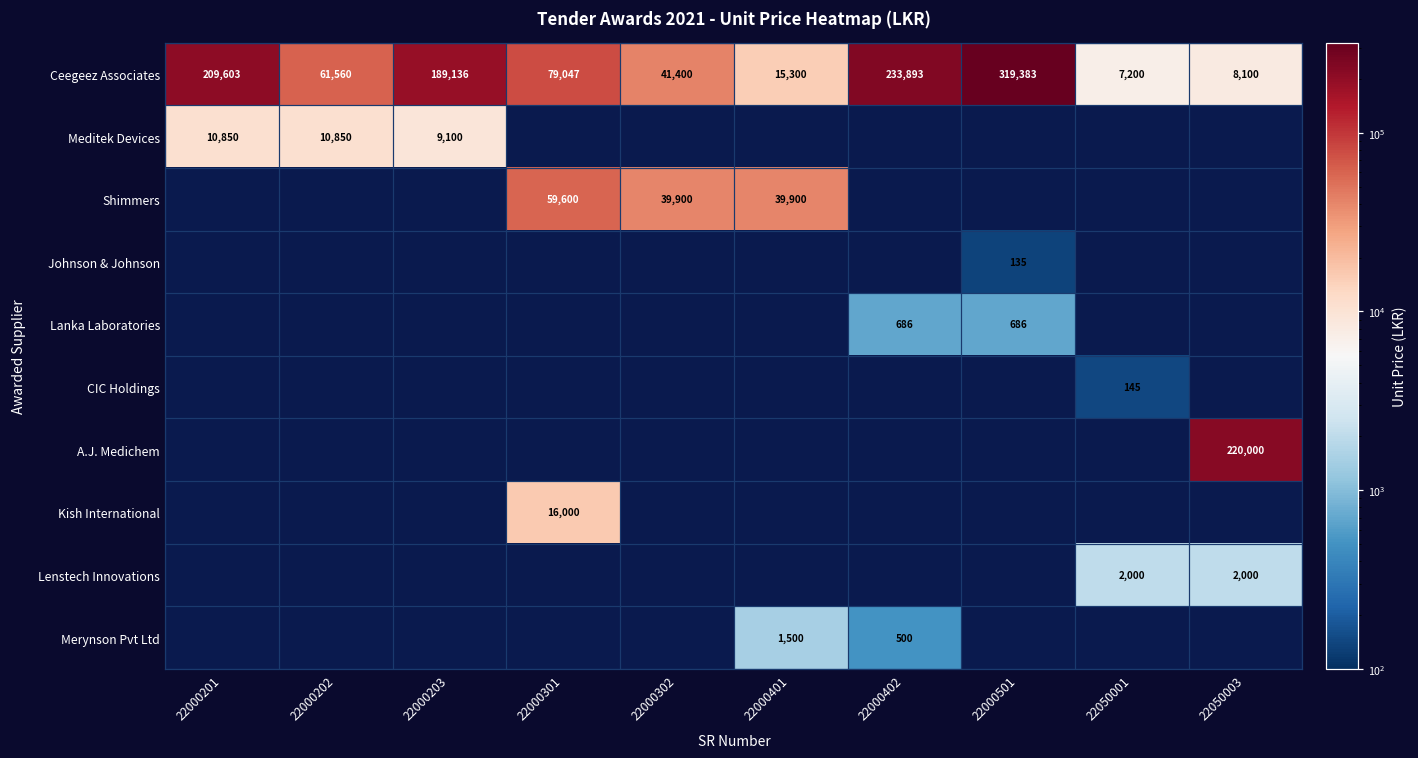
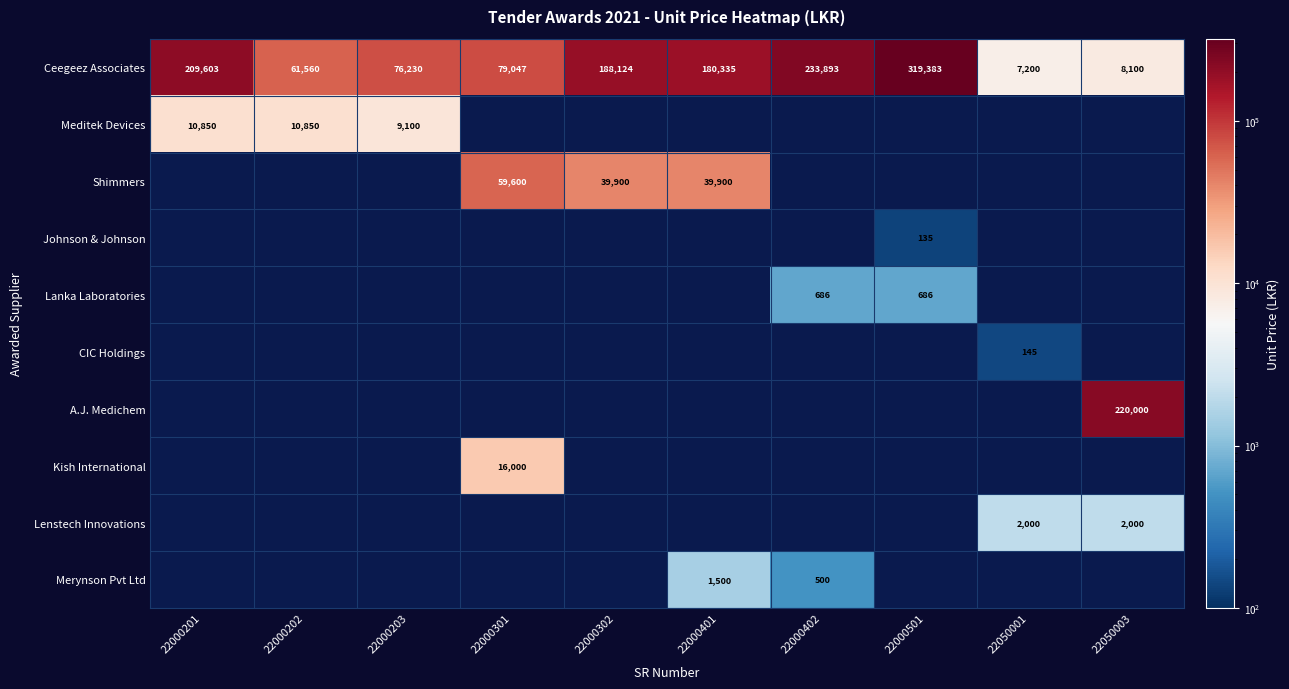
Ceegeez Associates, 22000203: 189,136 -> 76,230
Ceegeez Associates, 22000302: 41,400 -> 188,124
Ceegeez Associates, 22000401: 15,300 -> 180,335
